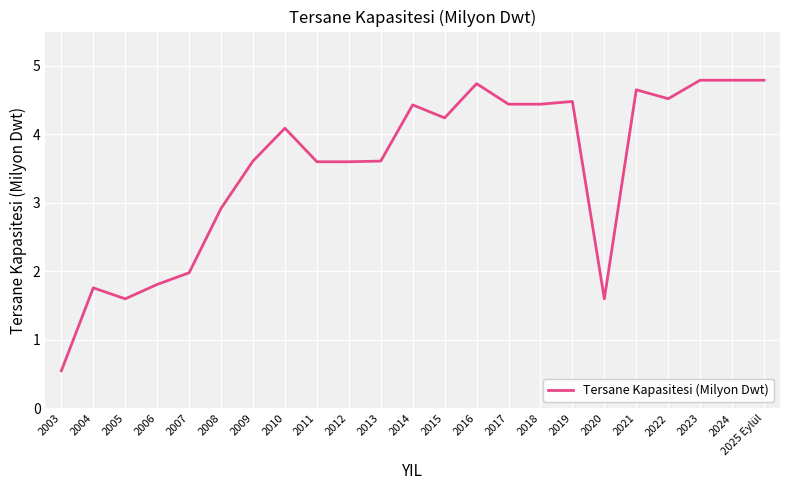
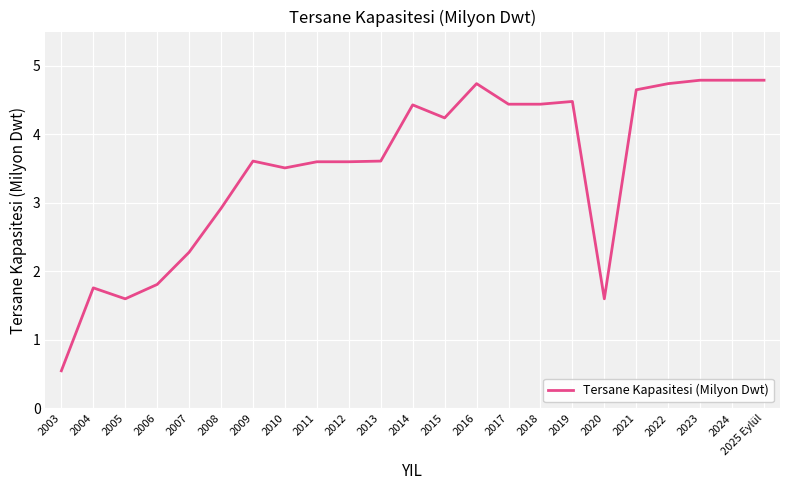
2007: 2.0 -> 2.3
2010: 4.1 -> 3.5
2022: 4.5 -> 4.7
